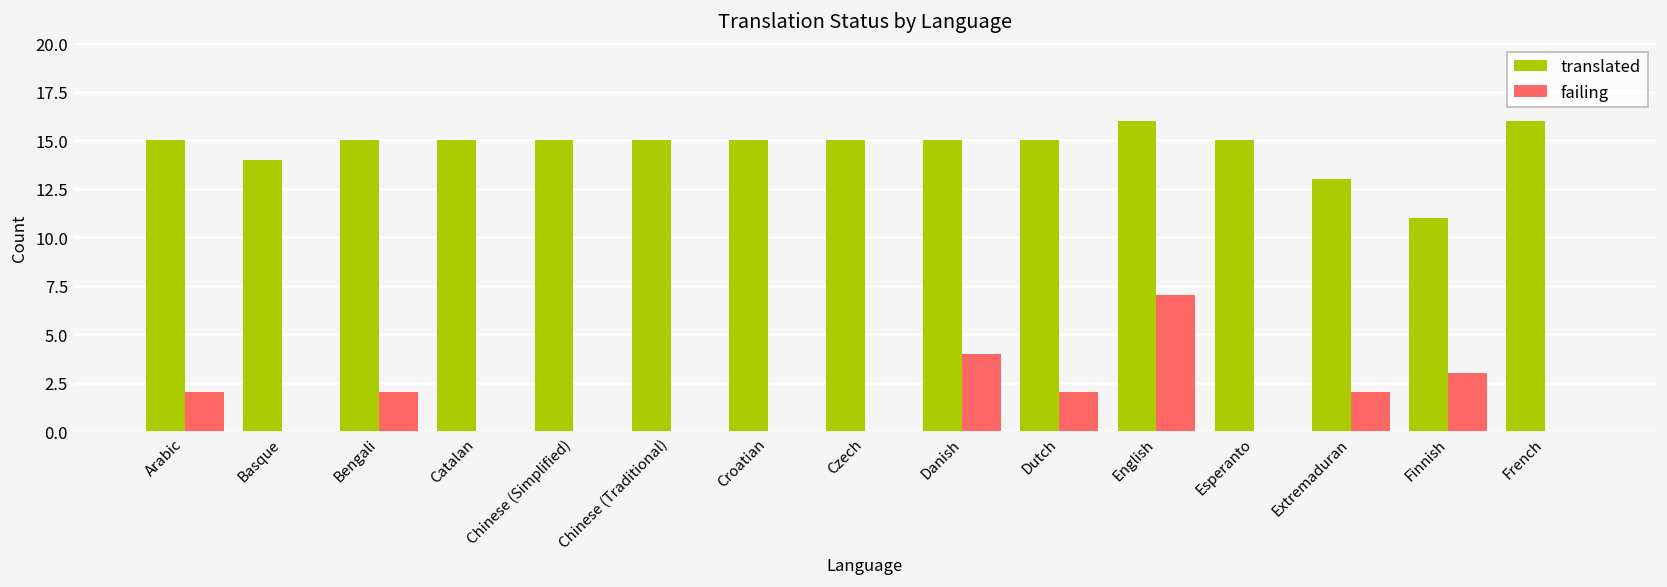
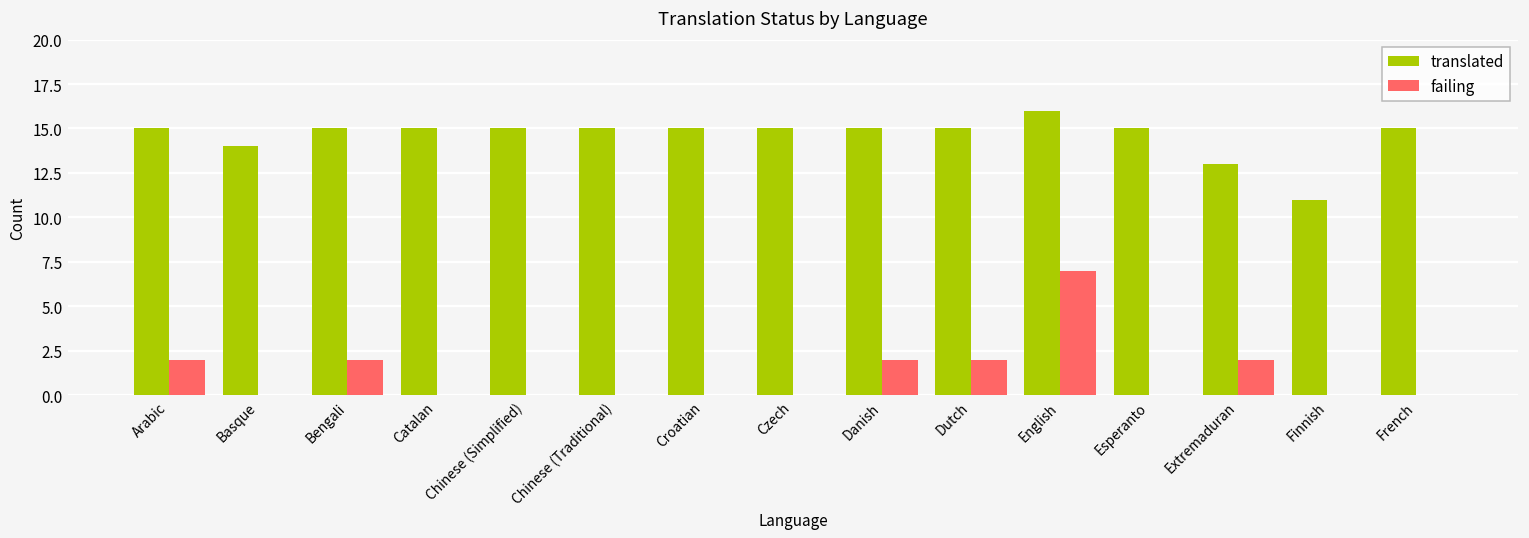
failing, Danish: 4 -> 2
failing, Finnish: 3 -> 0
translated, French: 16 -> 15
